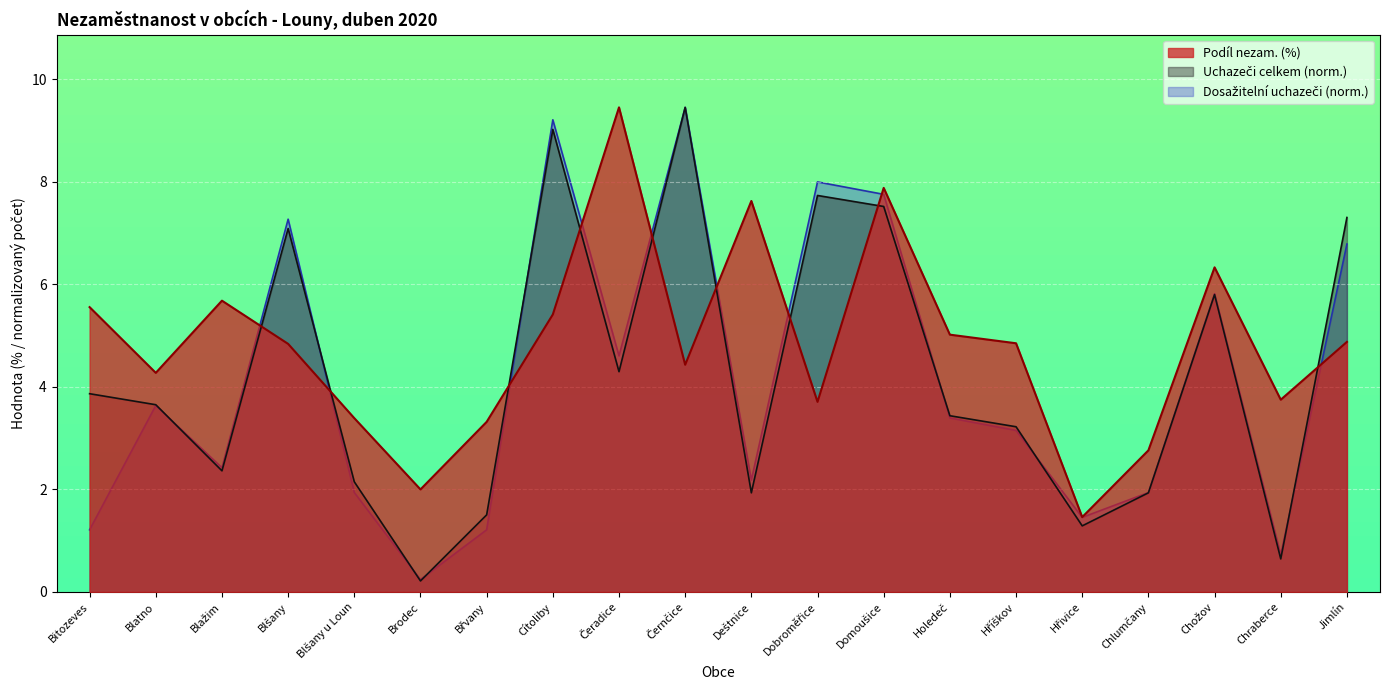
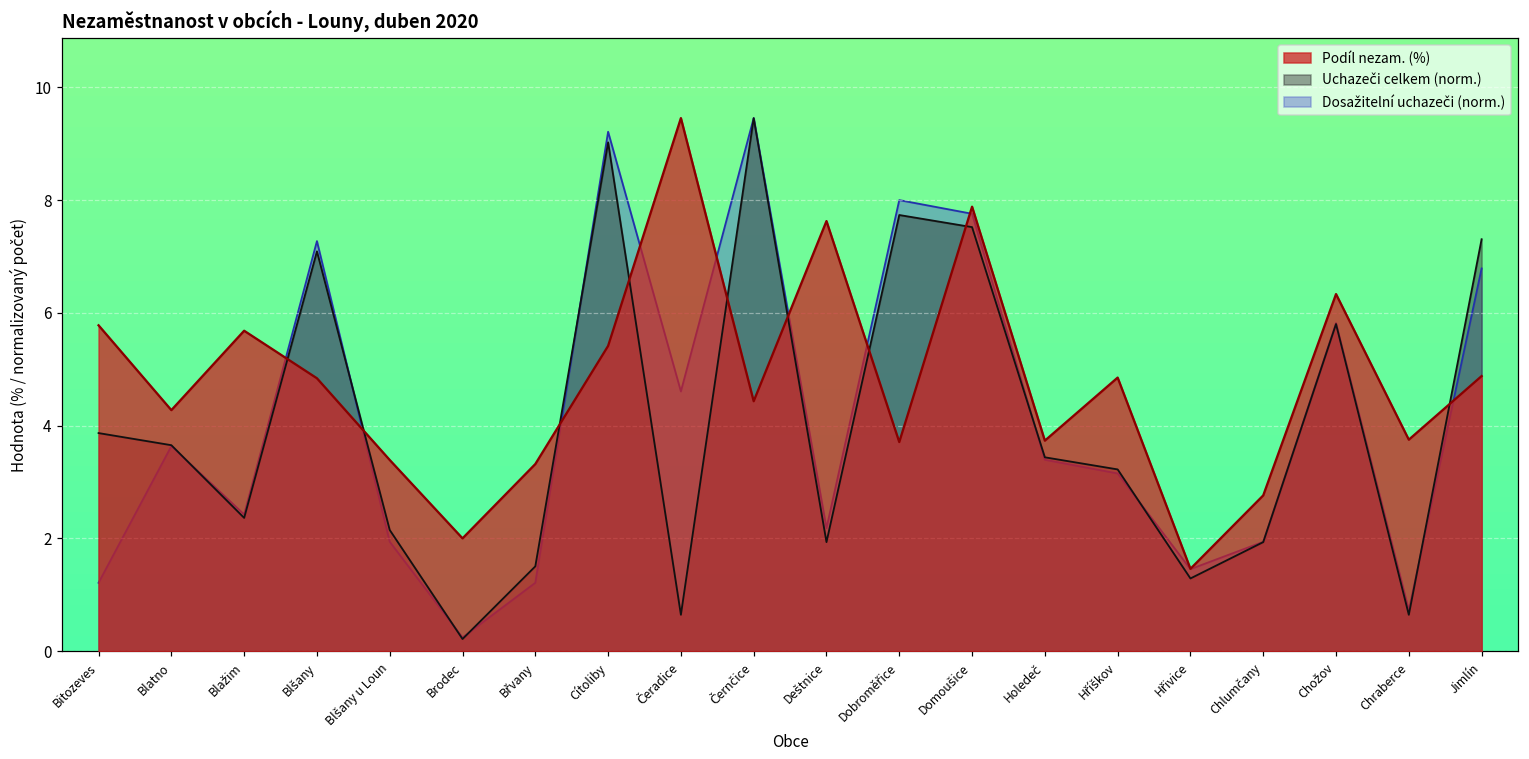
Podíl nezam. (%), Bitozeves: 5.6 -> 5.8
Uchazeči celkem (norm.), Čeradice: 4.3 -> 0.6
Podíl nezam. (%), Holedeč: 5.0 -> 3.7
